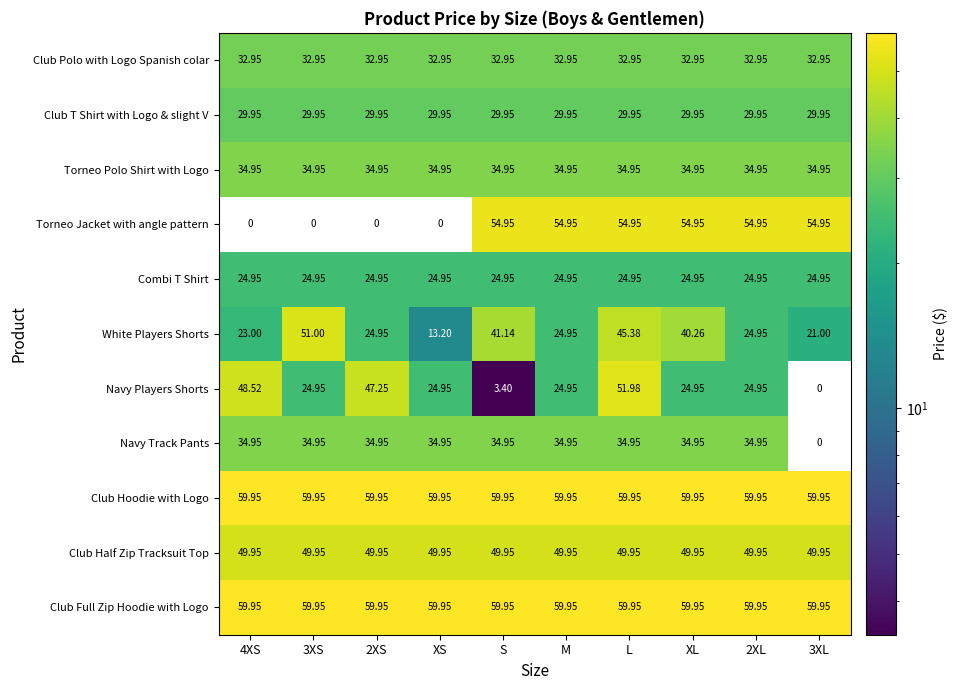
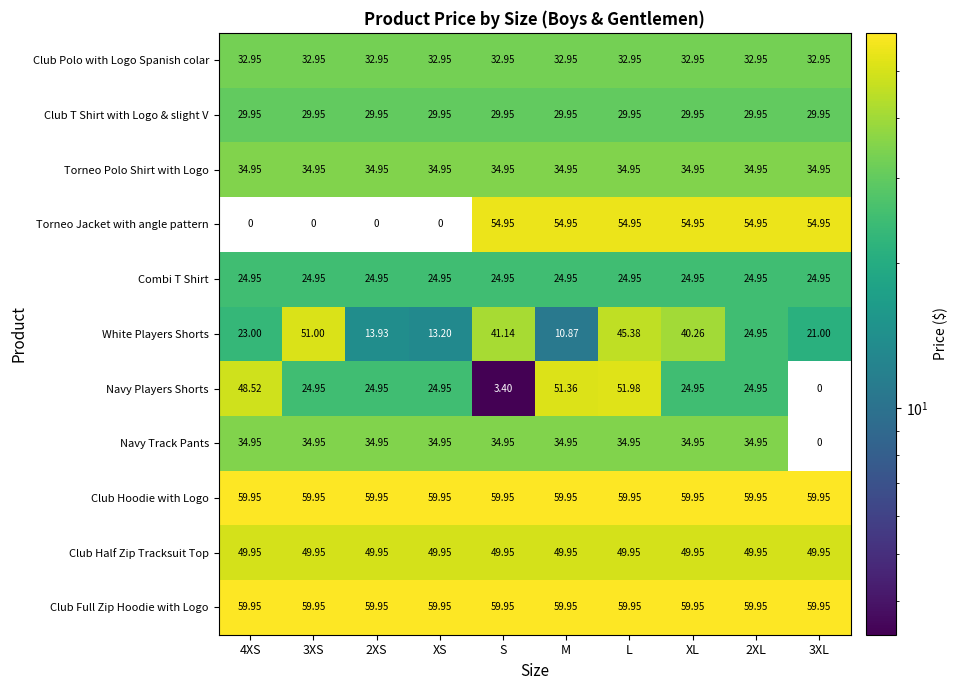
White Players Shorts, 2XS: 24.95 -> 13.93
White Players Shorts, M: 24.95 -> 10.87
Navy Players Shorts, 2XS: 47.25 -> 24.95
Navy Players Shorts, M: 24.95 -> 51.36
